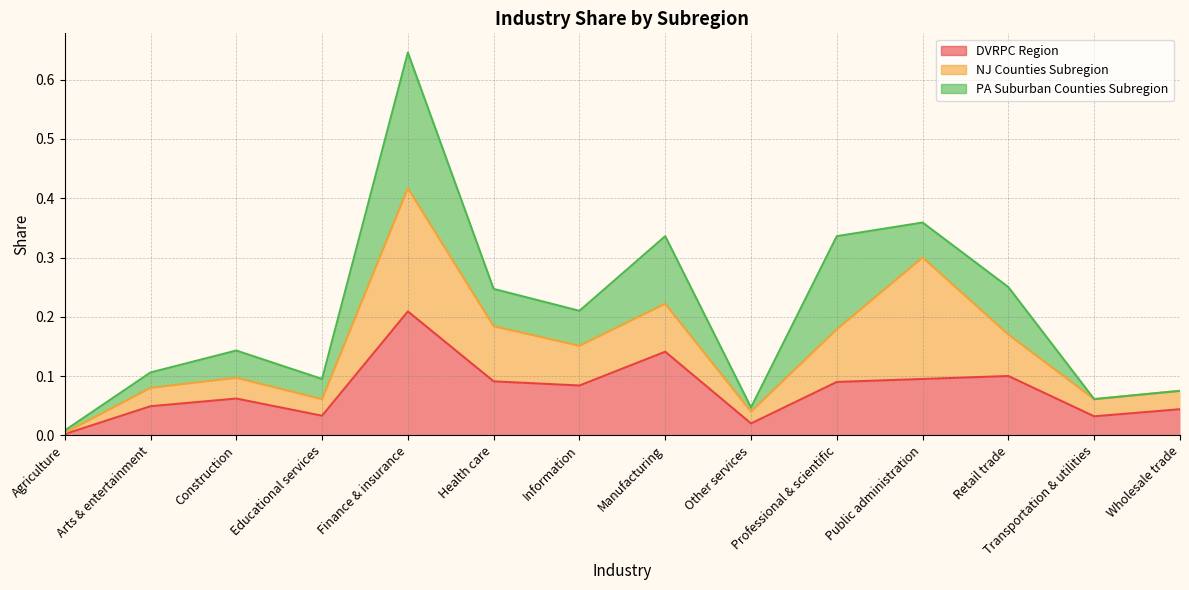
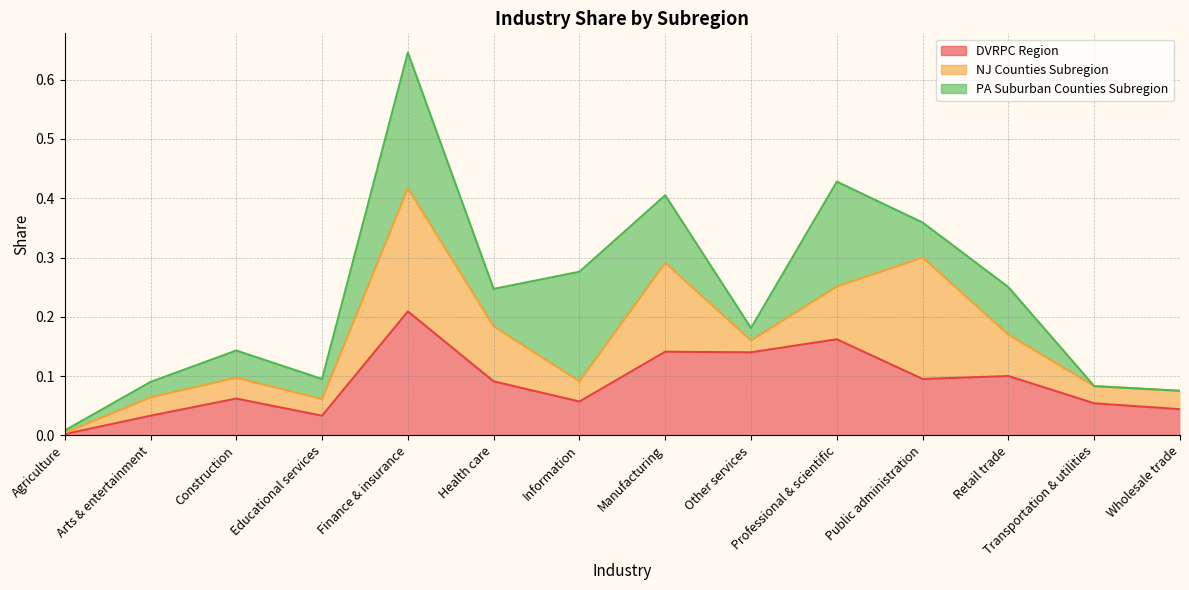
DVRPC Region, Arts & entertainment: 0.05 -> 0.03
DVRPC Region, Information: 0.08 -> 0.06
NJ Counties Subregion, Information: 0.07 -> 0.03
PA Suburban Counties Subregion, Information: 0.06 -> 0.19
NJ Counties Subregion, Manufacturing: 0.08 -> 0.15
DVRPC Region, Other services: 0.02 -> 0.14
PA Suburban Counties Subregion, Other services: 0.01 -> 0.02
DVRPC Region, Professional & scientific: 0.09 -> 0.16
PA Suburban Counties Subregion, Professional & scientific: 0.16 -> 0.18
DVRPC Region, Transportation & utilities: 0.03 -> 0.05
